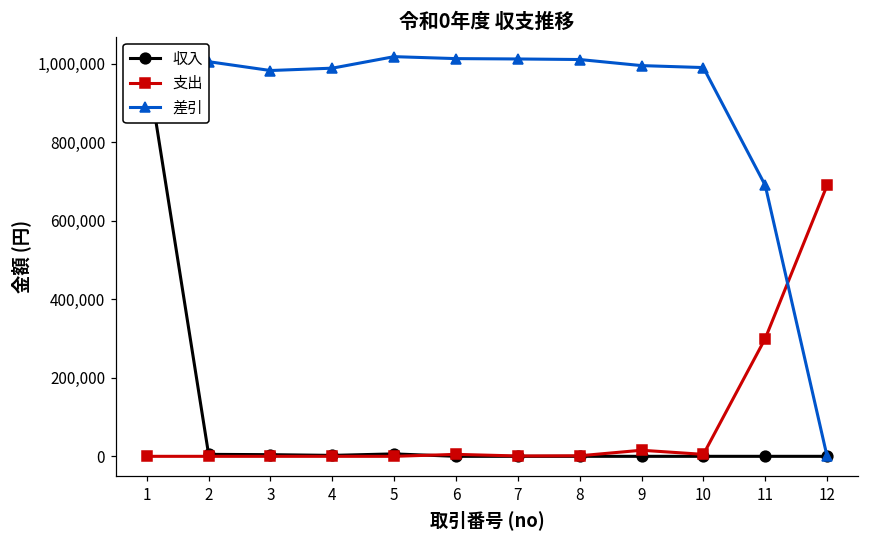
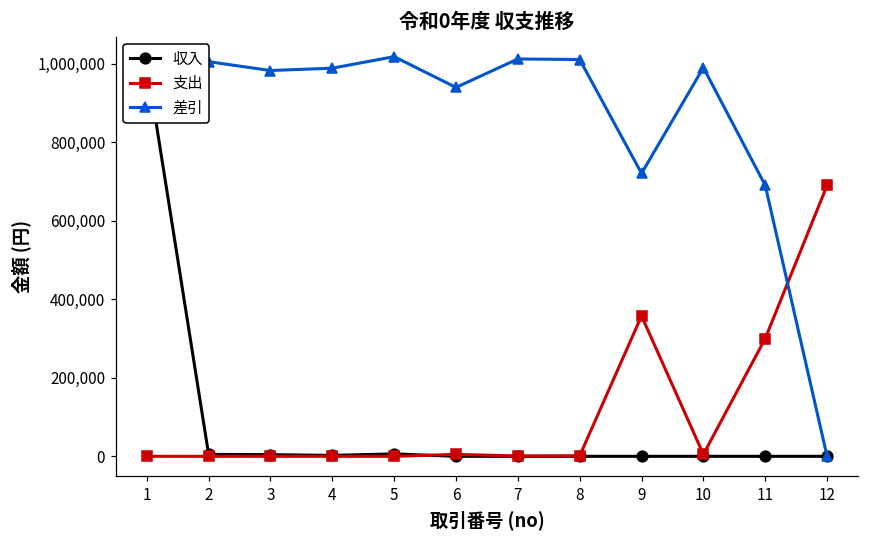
差引, 6: 1,010,000 -> 940,000
支出, 9: 20,000 -> 360,000
差引, 9: 1,000,000 -> 720,000
